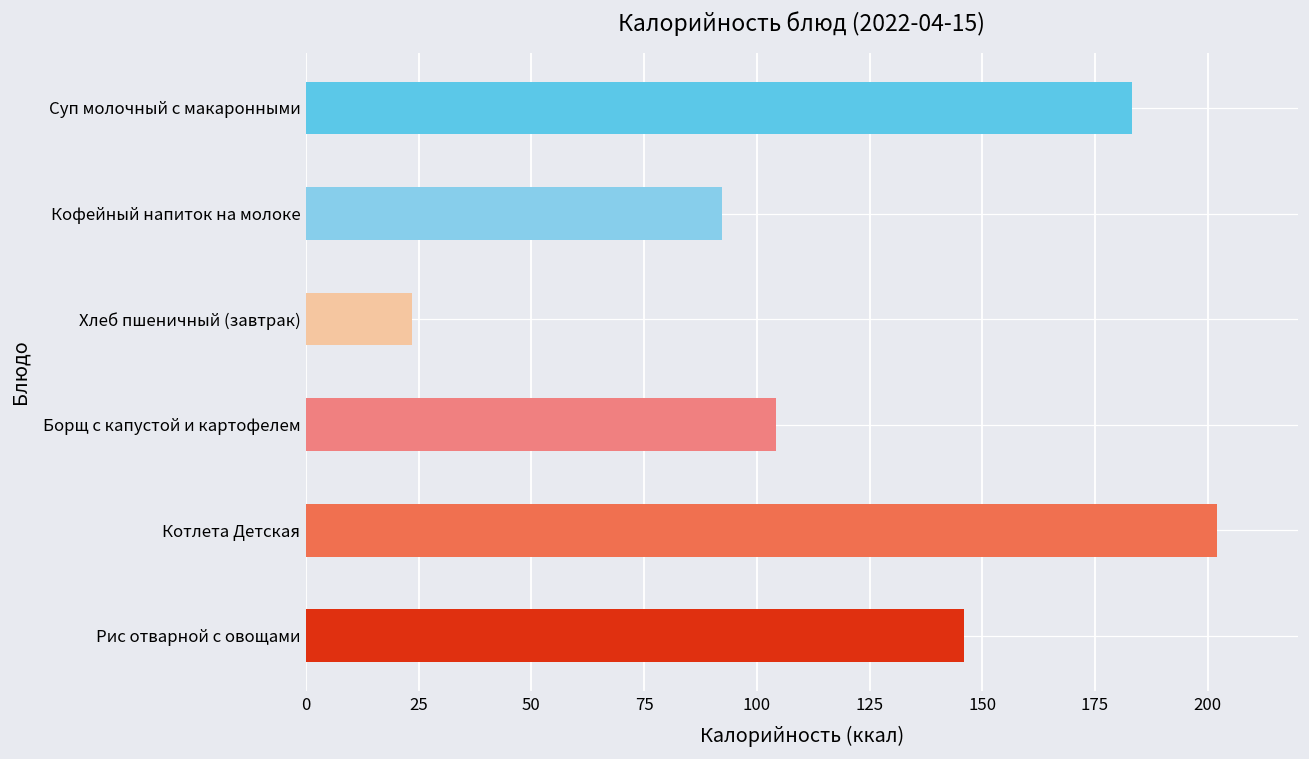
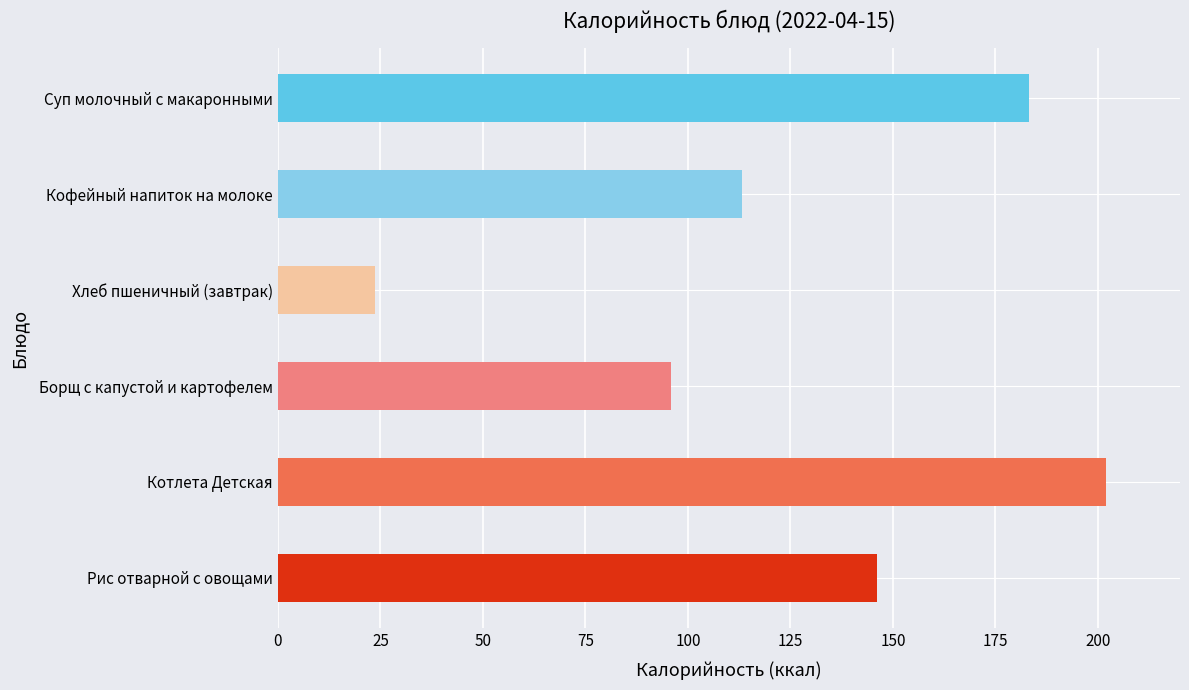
Кофейный напиток на молоке: 92 -> 113
Борщ с капустой и картофелем: 104 -> 96
